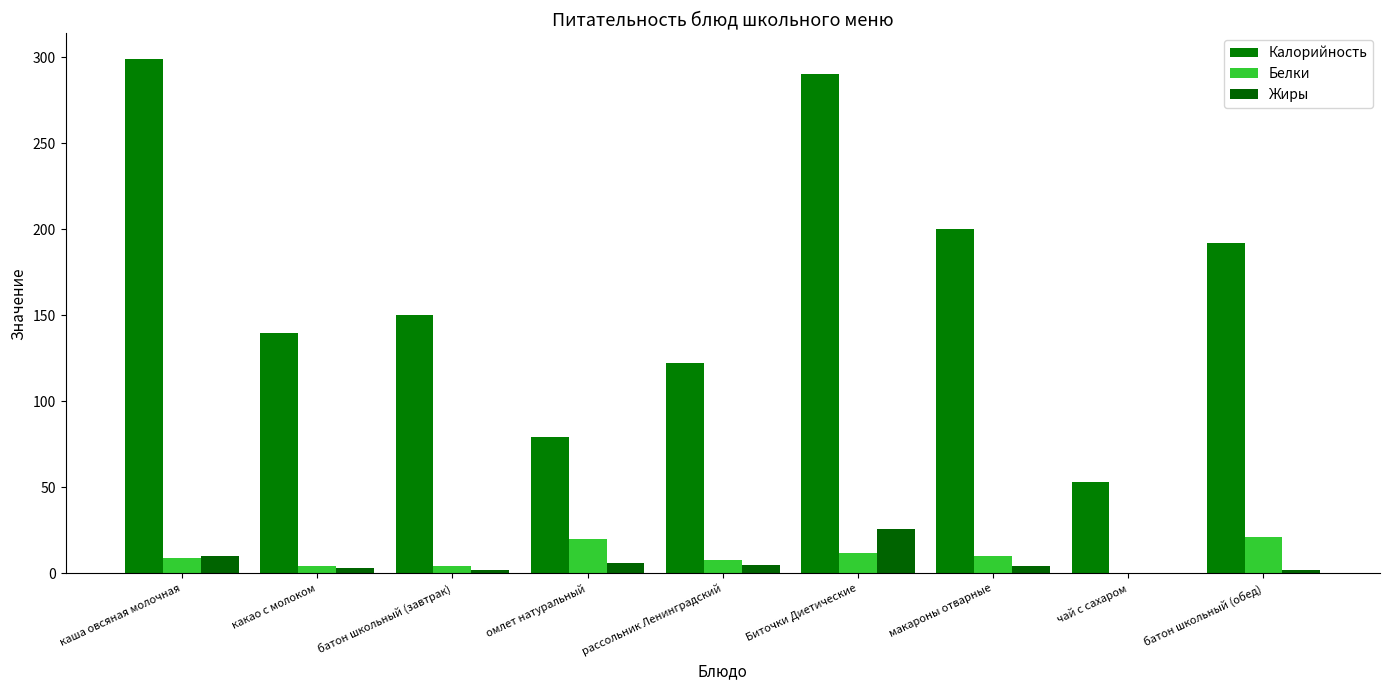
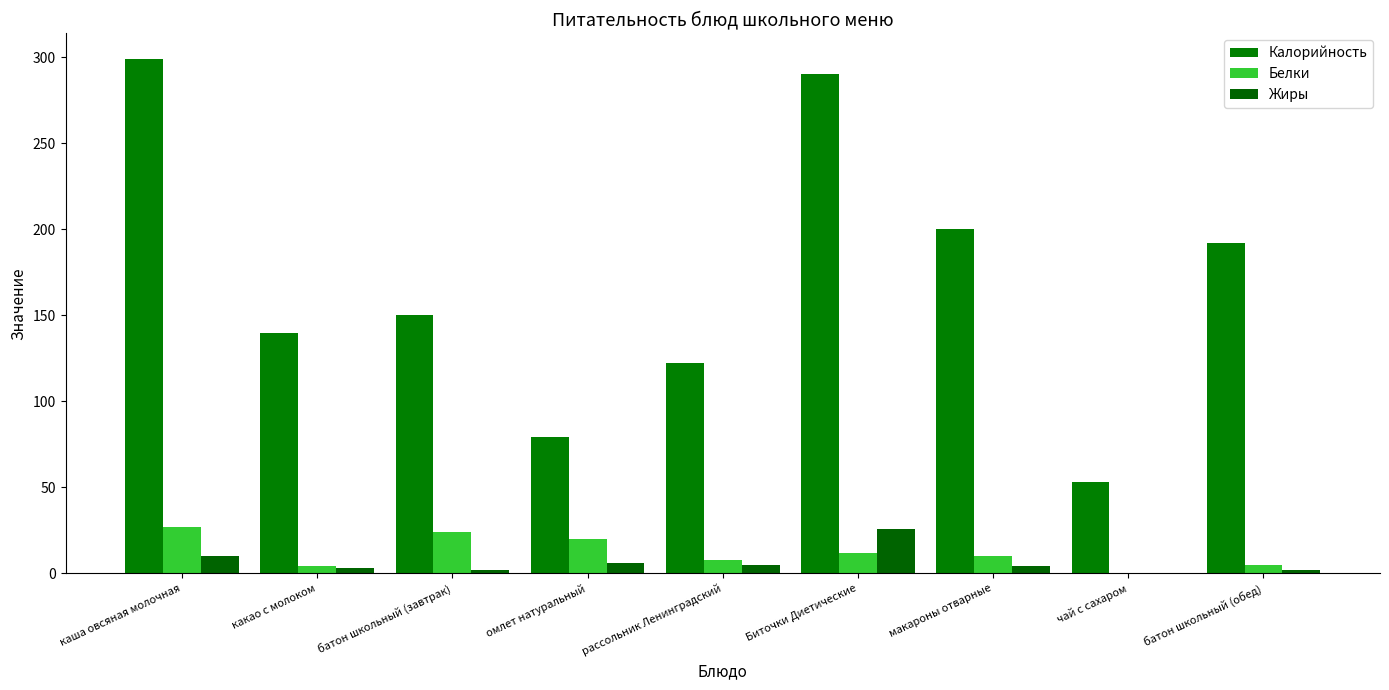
Белки, каша овсяная молочная: 9 -> 27
Белки, батон школьный (завтрак): 4 -> 24
Белки, батон школьный (обед): 21 -> 5
